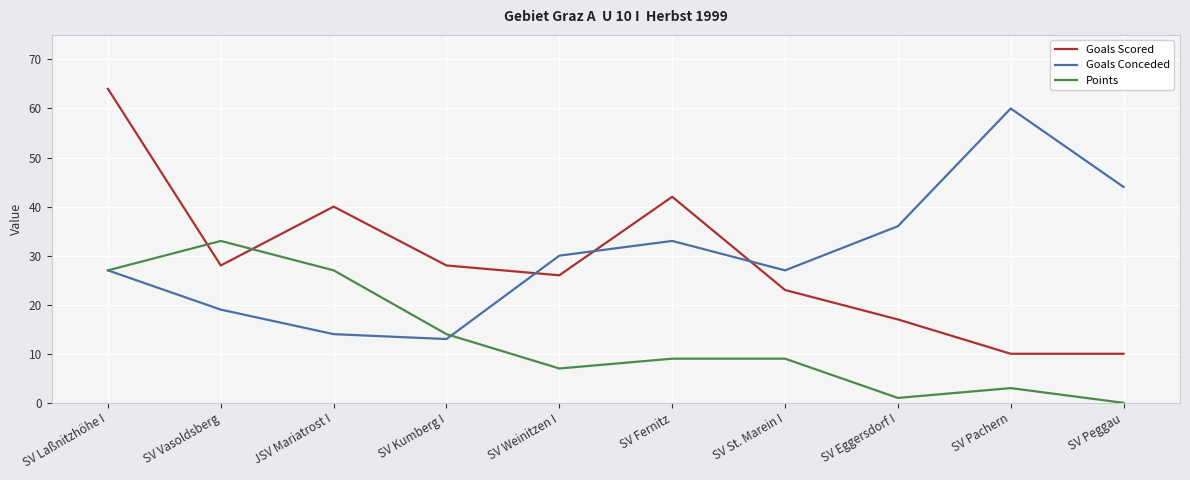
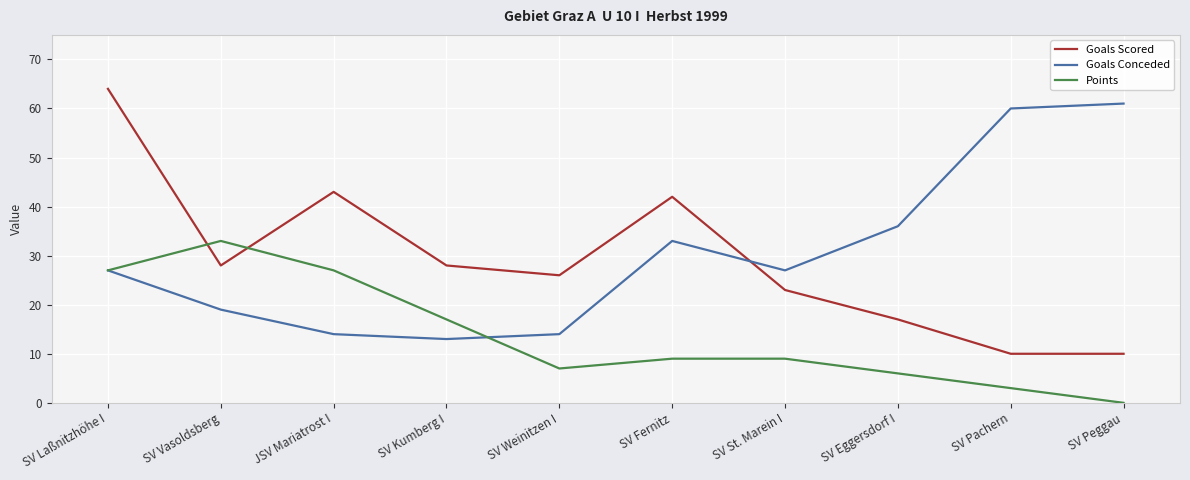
Goals Scored, JSV Mariatrost I: 40 -> 43
Points, SV Kumberg I: 14 -> 17
Goals Conceded, SV Weinitzen I: 30 -> 14
Points, SV Eggersdorf I: 1 -> 6
Goals Conceded, SV Peggau: 44 -> 61
